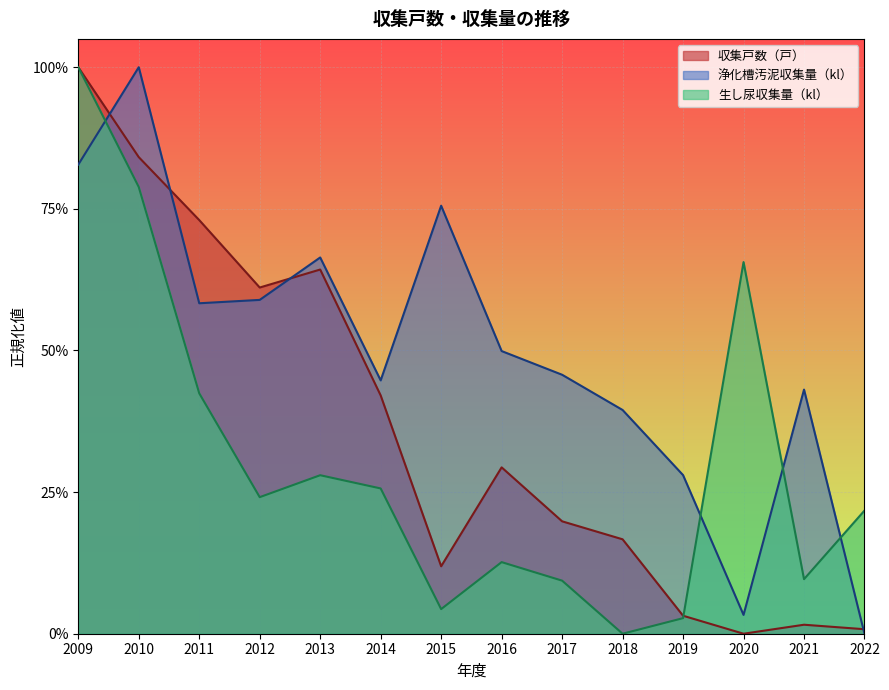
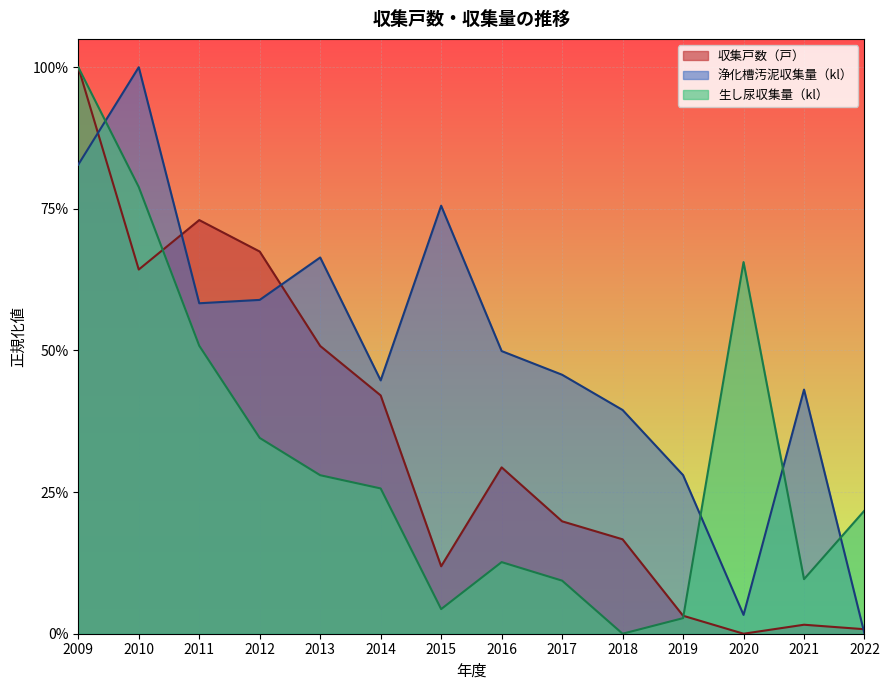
収集戸数（戸）, 2010: 84% -> 64%
生し尿収集量（kl）, 2011: 42% -> 51%
収集戸数（戸）, 2012: 61% -> 67%
生し尿収集量（kl）, 2012: 24% -> 35%
収集戸数（戸）, 2013: 64% -> 51%
